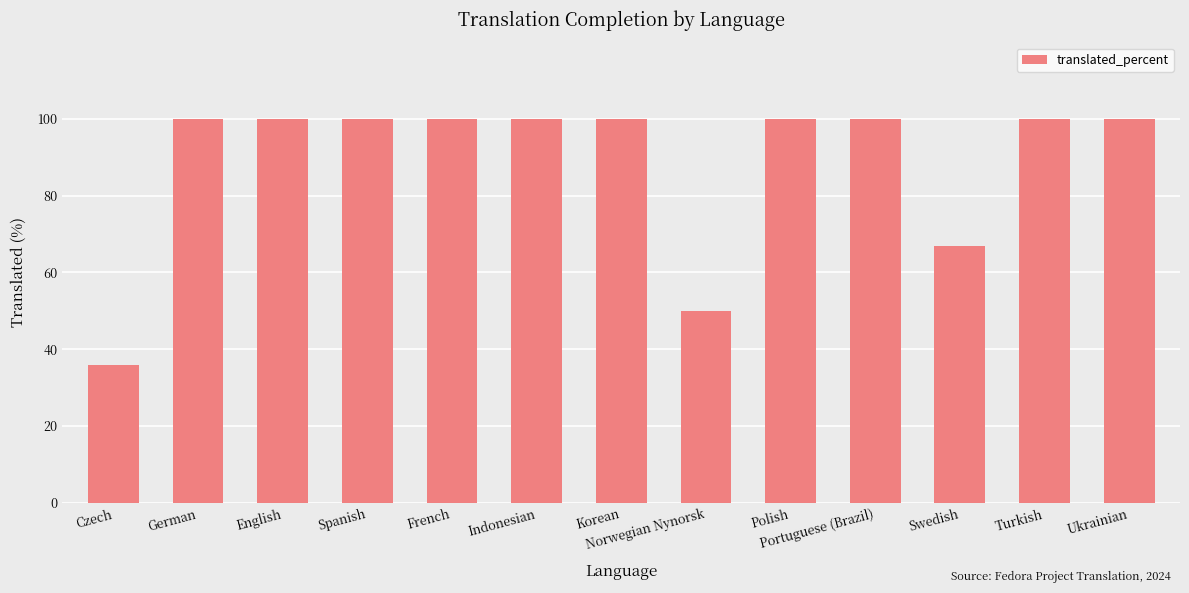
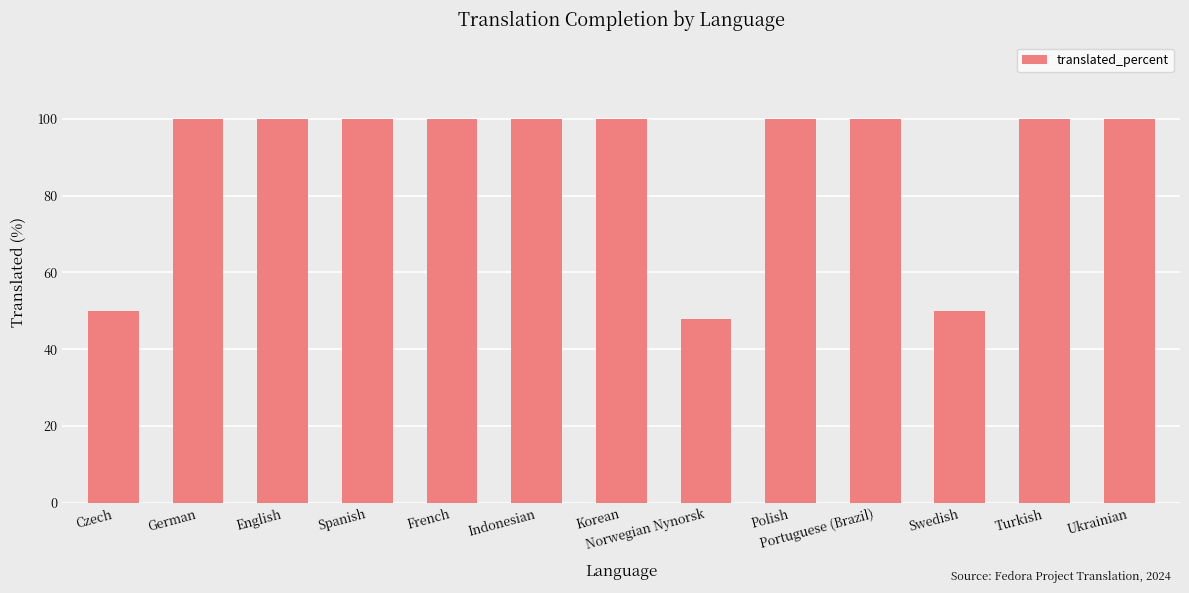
Czech: 36 -> 50
Norwegian Nynorsk: 50 -> 48
Swedish: 67 -> 50
